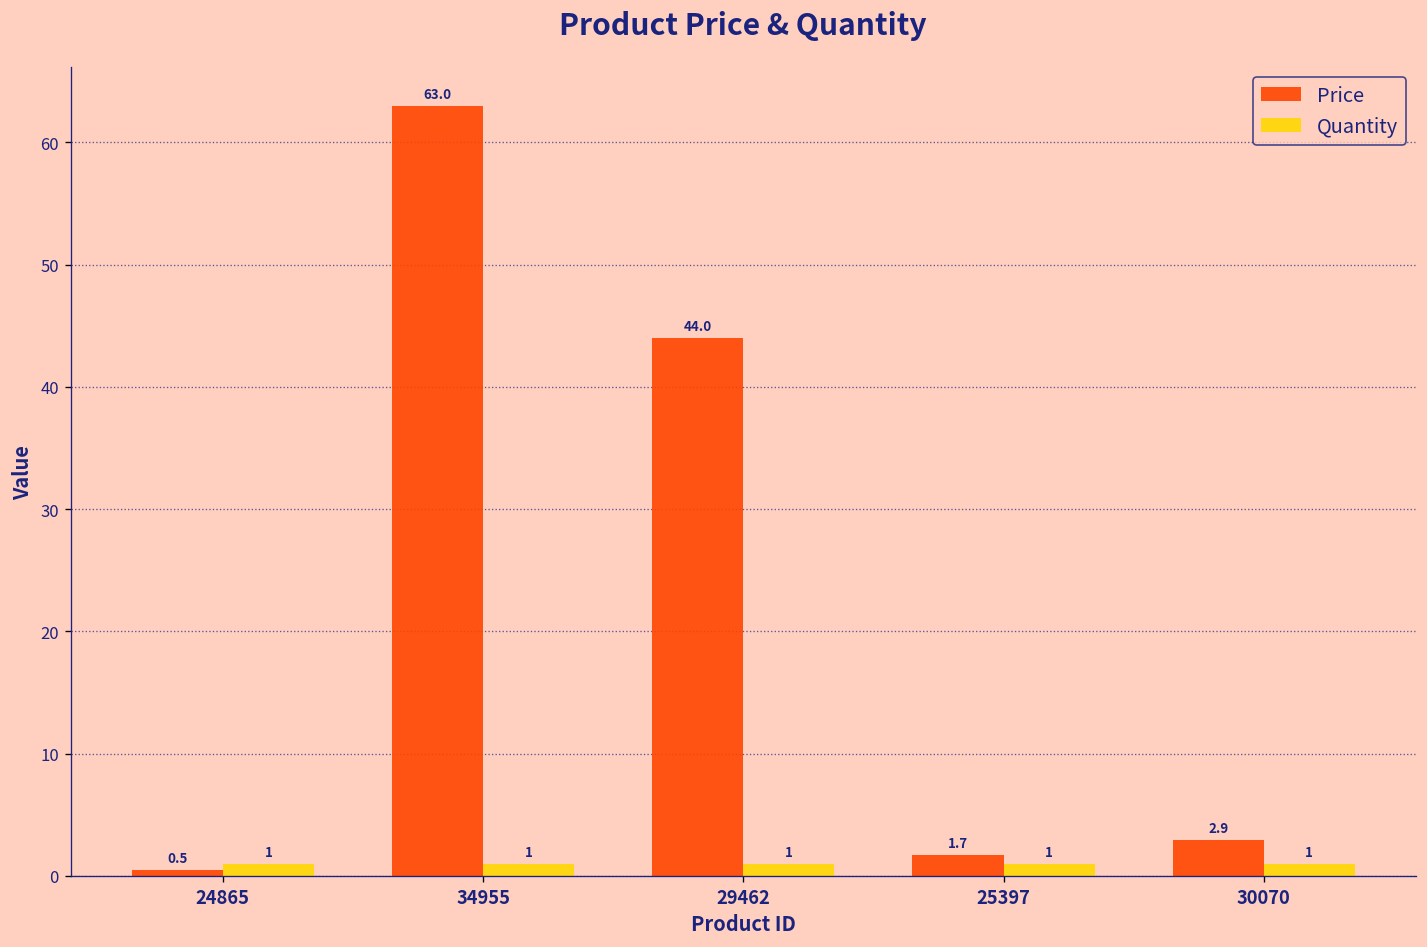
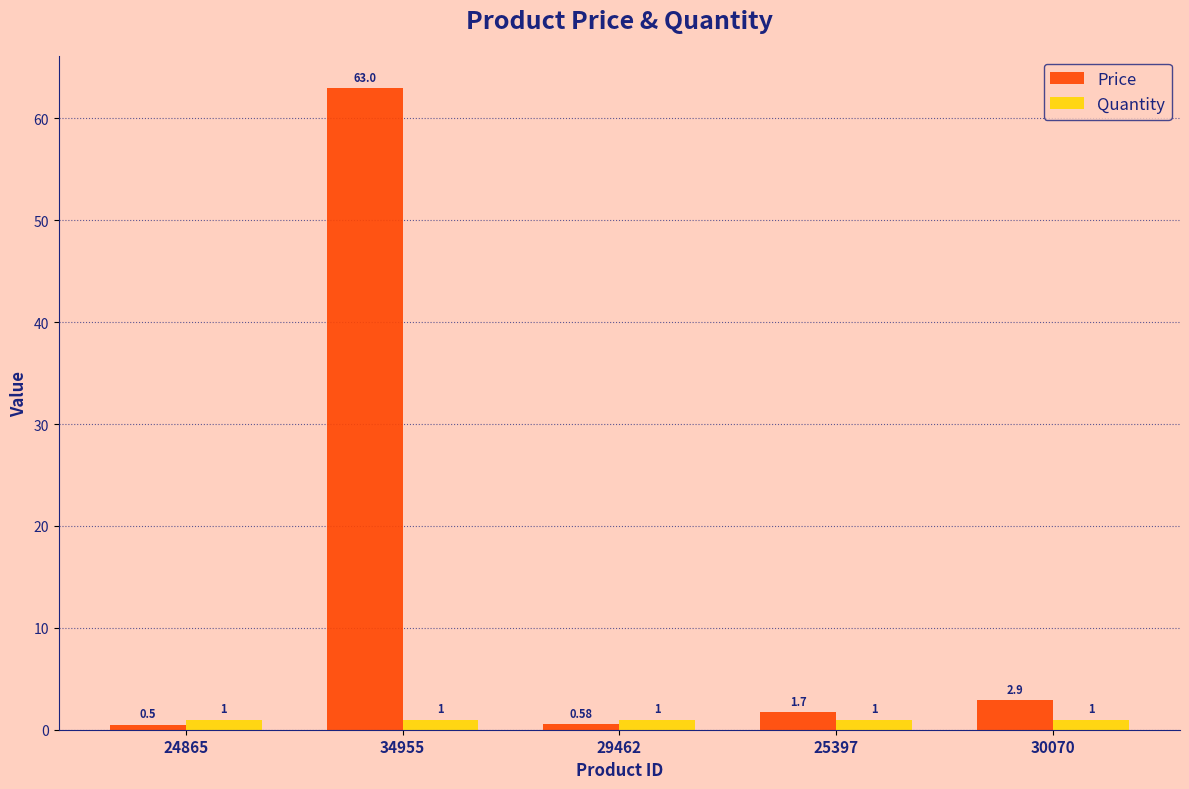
Price, 29462: 44.0 -> 0.58
